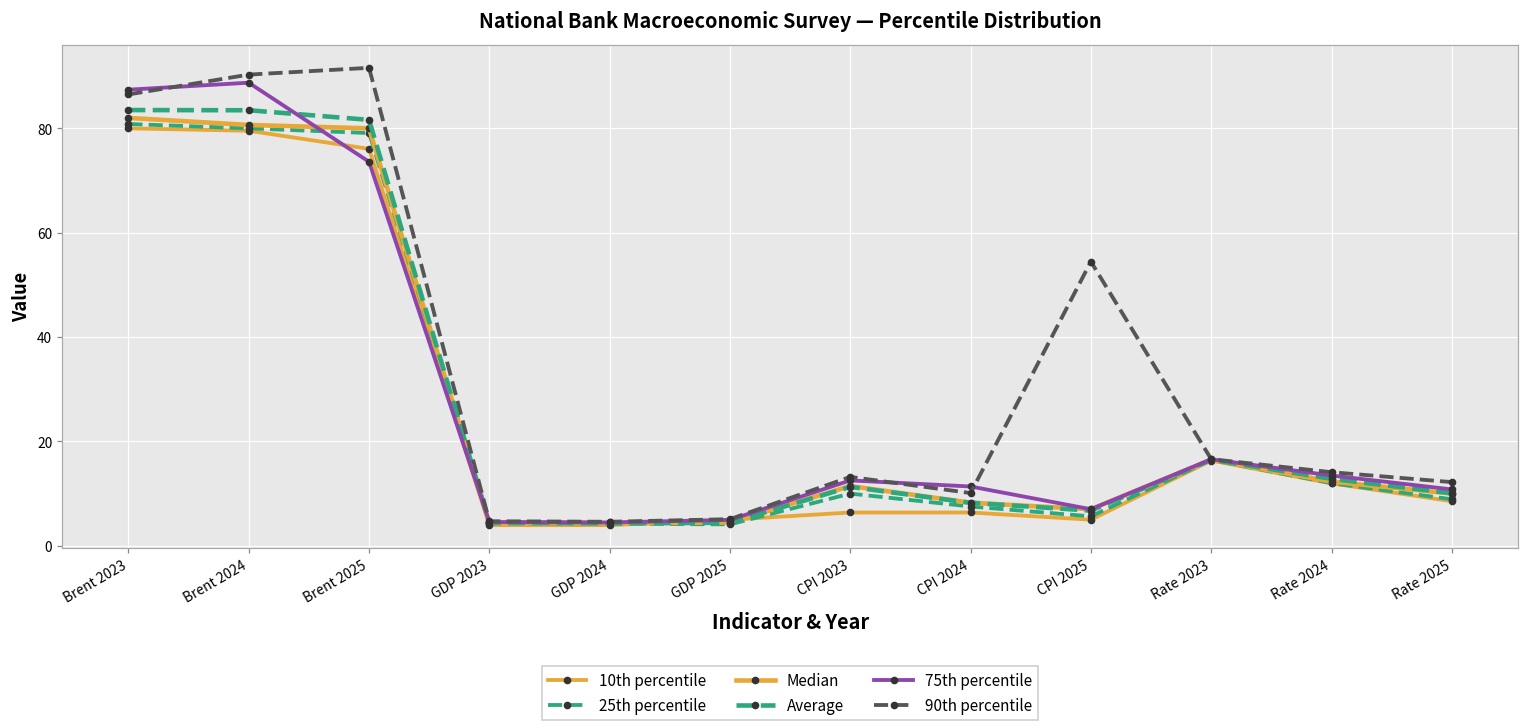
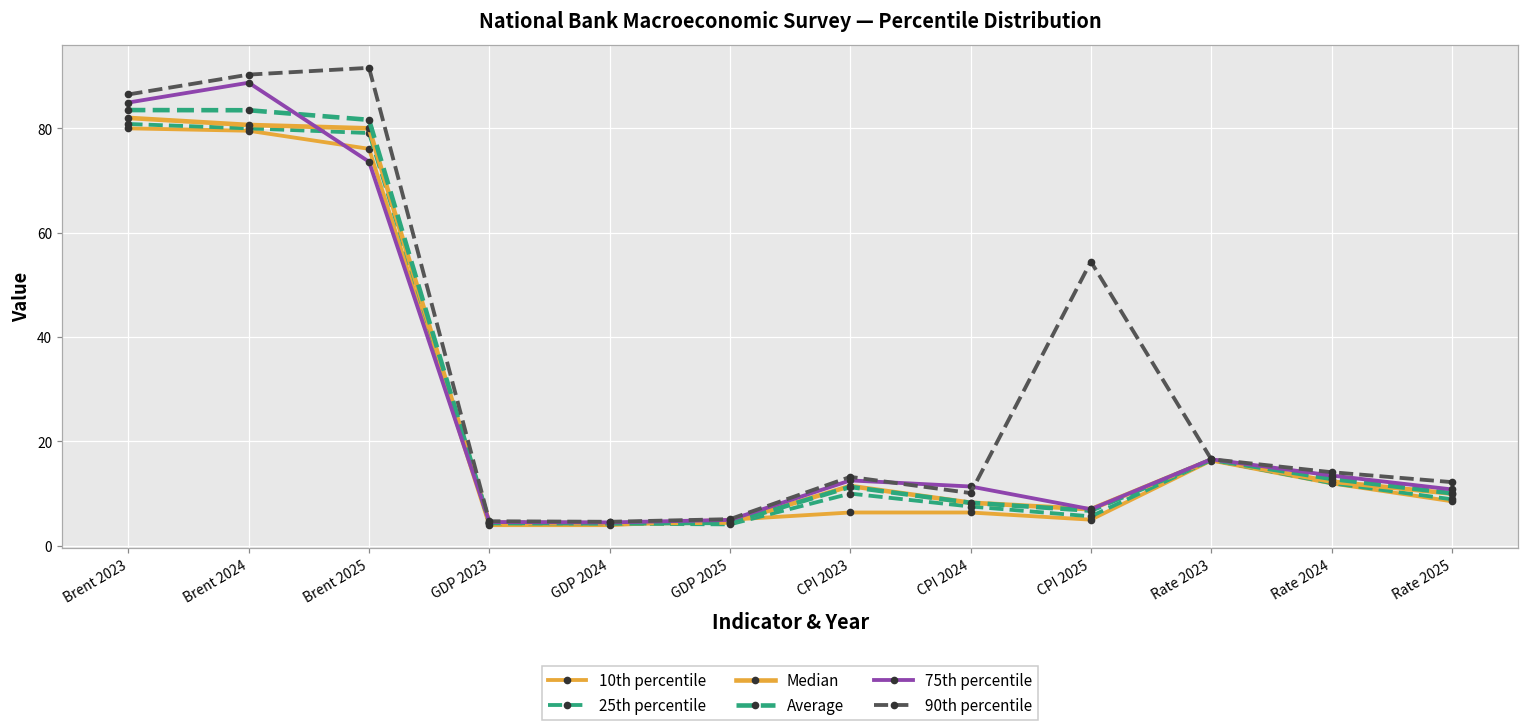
75th percentile, Brent 2023: 87 -> 85
